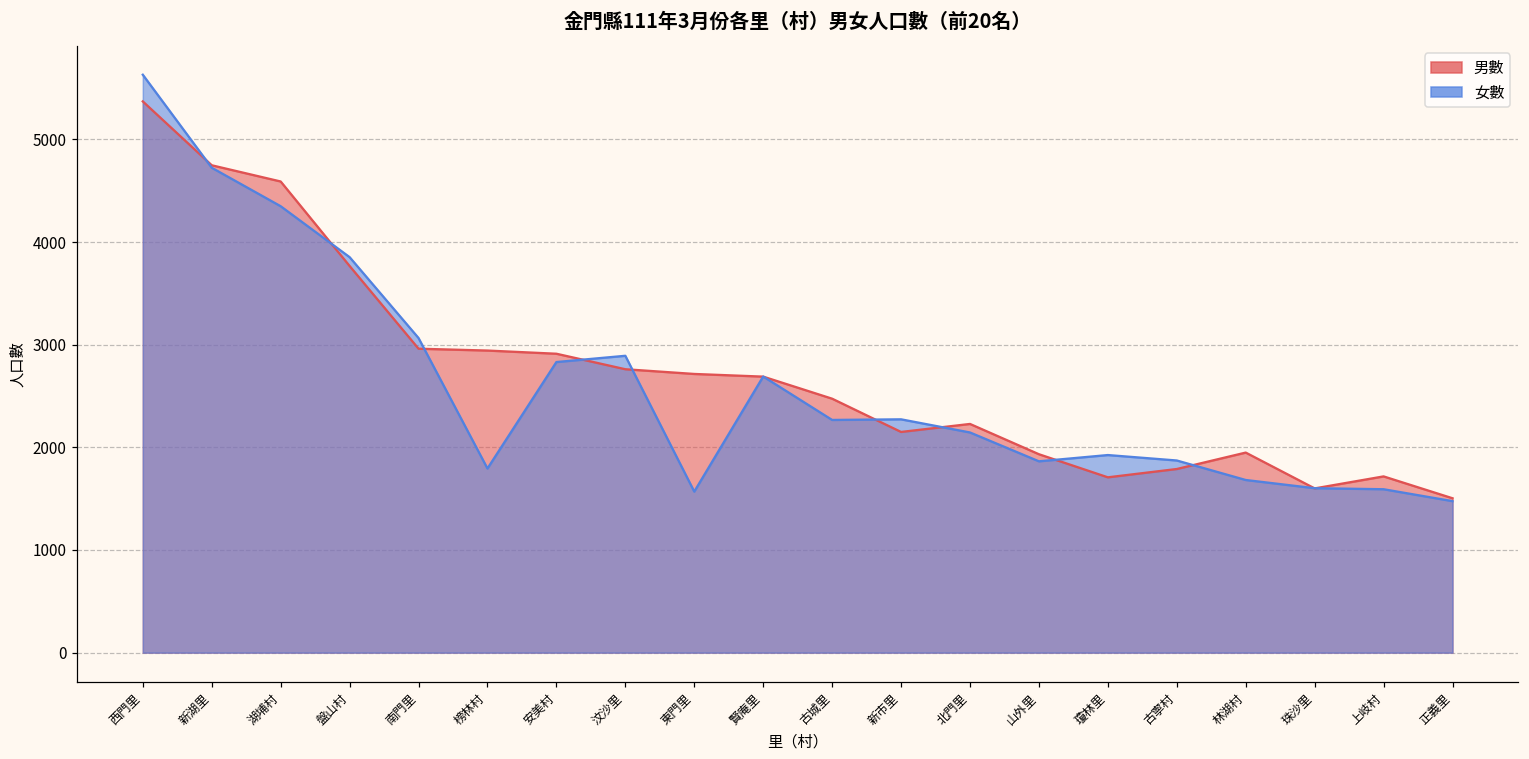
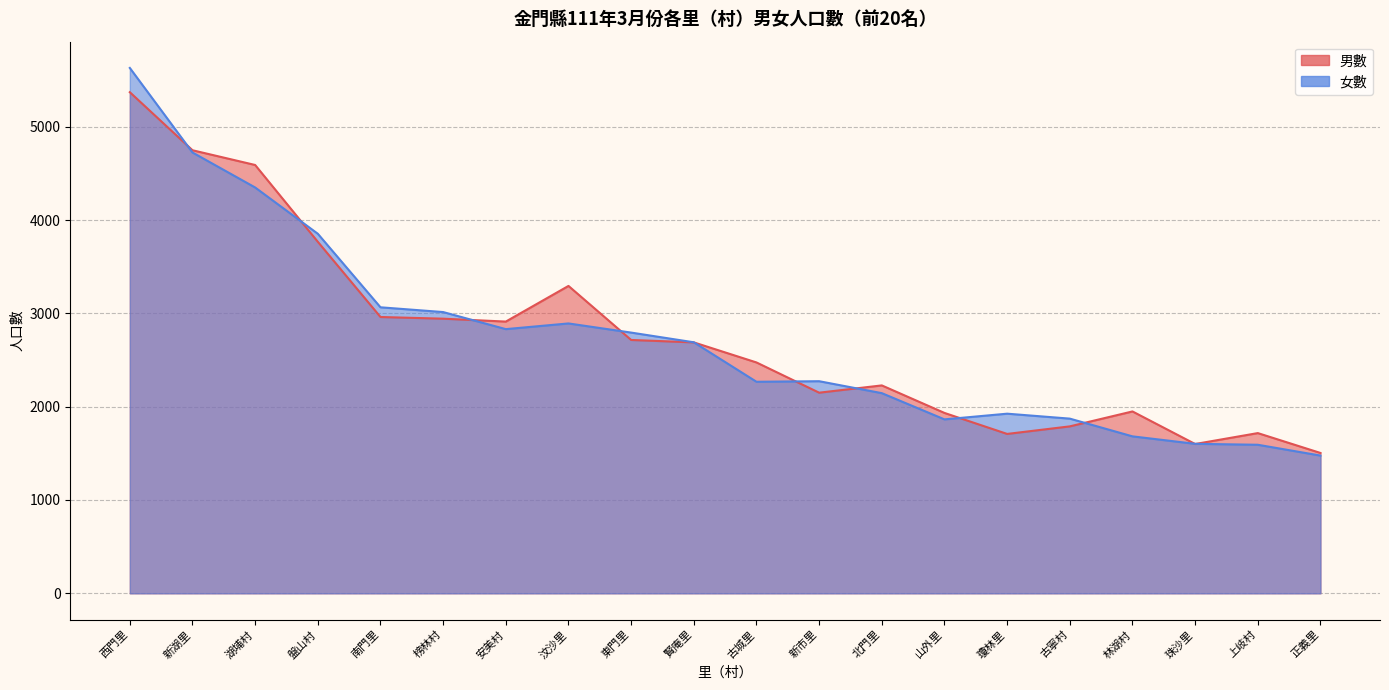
女數, 榜林村: 1800 -> 3000
男數, 汶沙里: 2800 -> 3300
女數, 東門里: 1600 -> 2800
